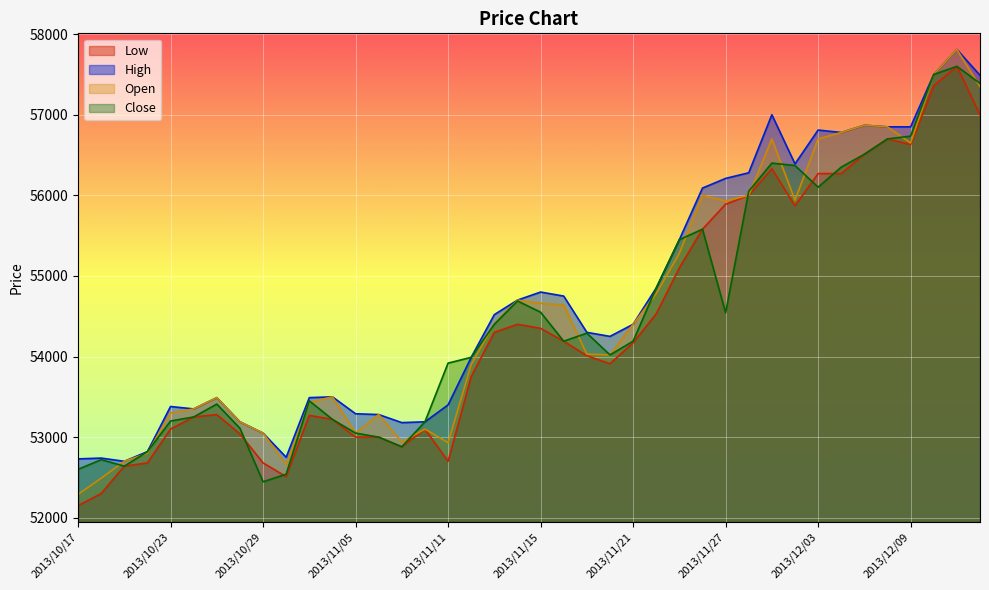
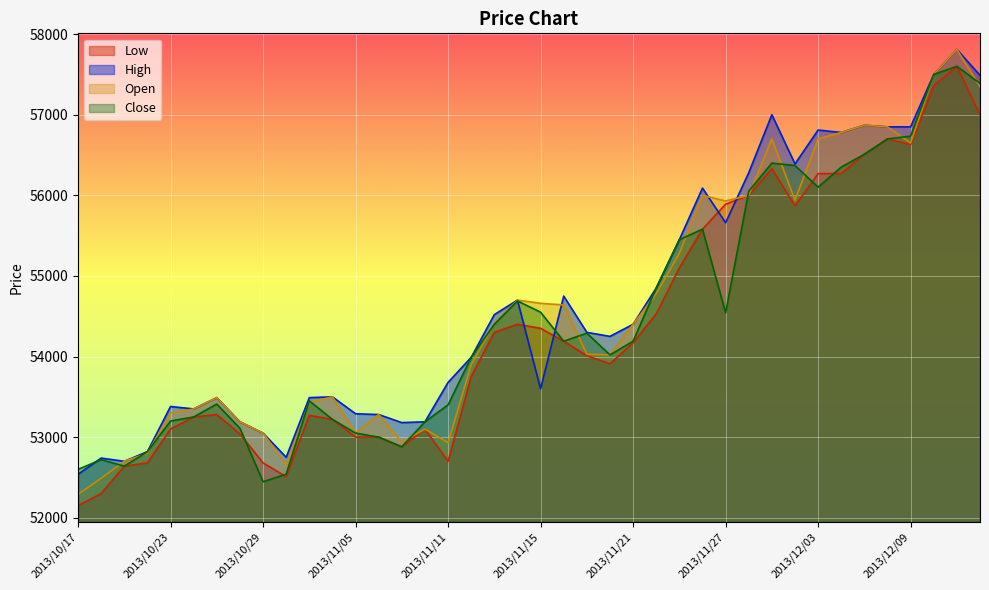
High, 2013/10/17: 52700 -> 52500
High, 2013/11/11: 53400 -> 53700
Close, 2013/11/11: 53900 -> 53400
High, 2013/11/15: 54800 -> 53600
High, 2013/11/27: 56200 -> 55700
